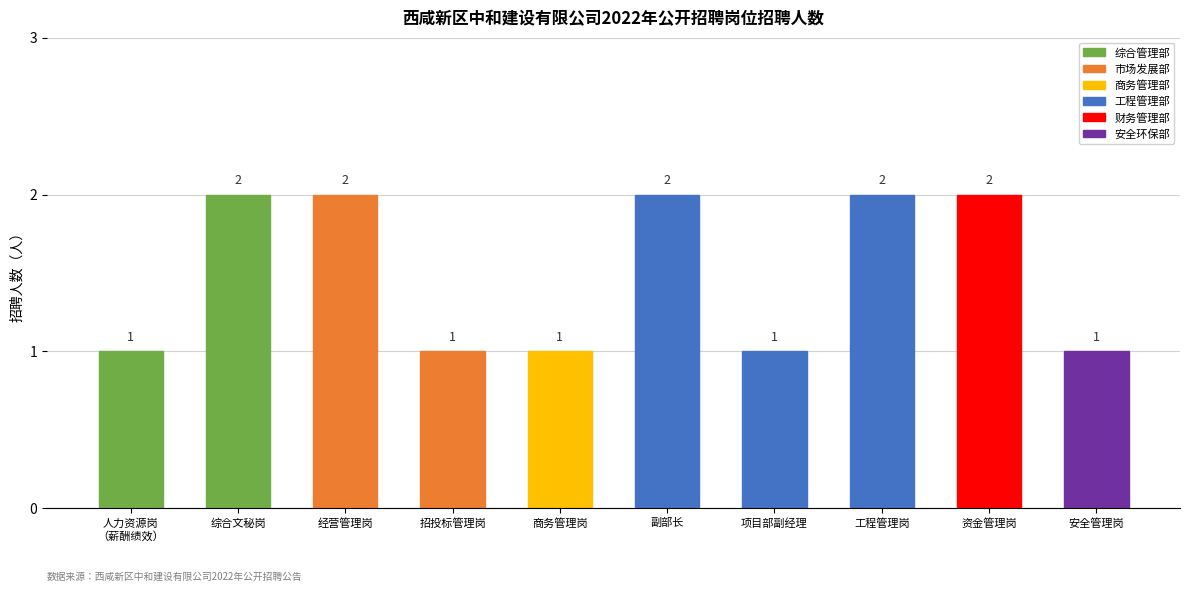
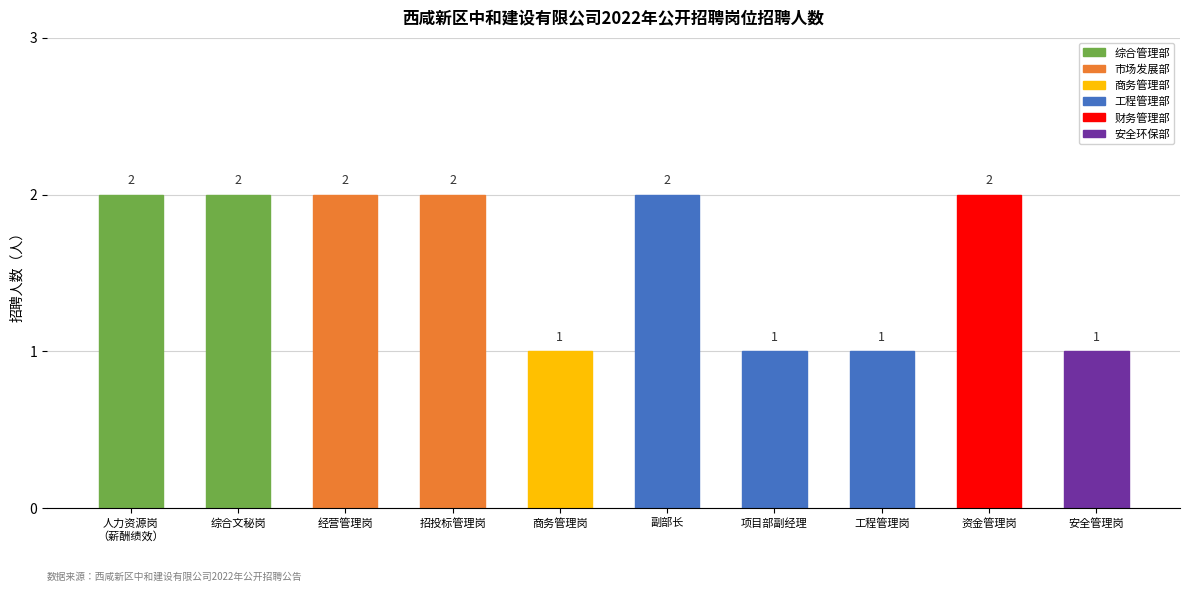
人力资源岗 （薪酬绩效）: 1 -> 2
招投标管理岗: 1 -> 2
工程管理岗: 2 -> 1
